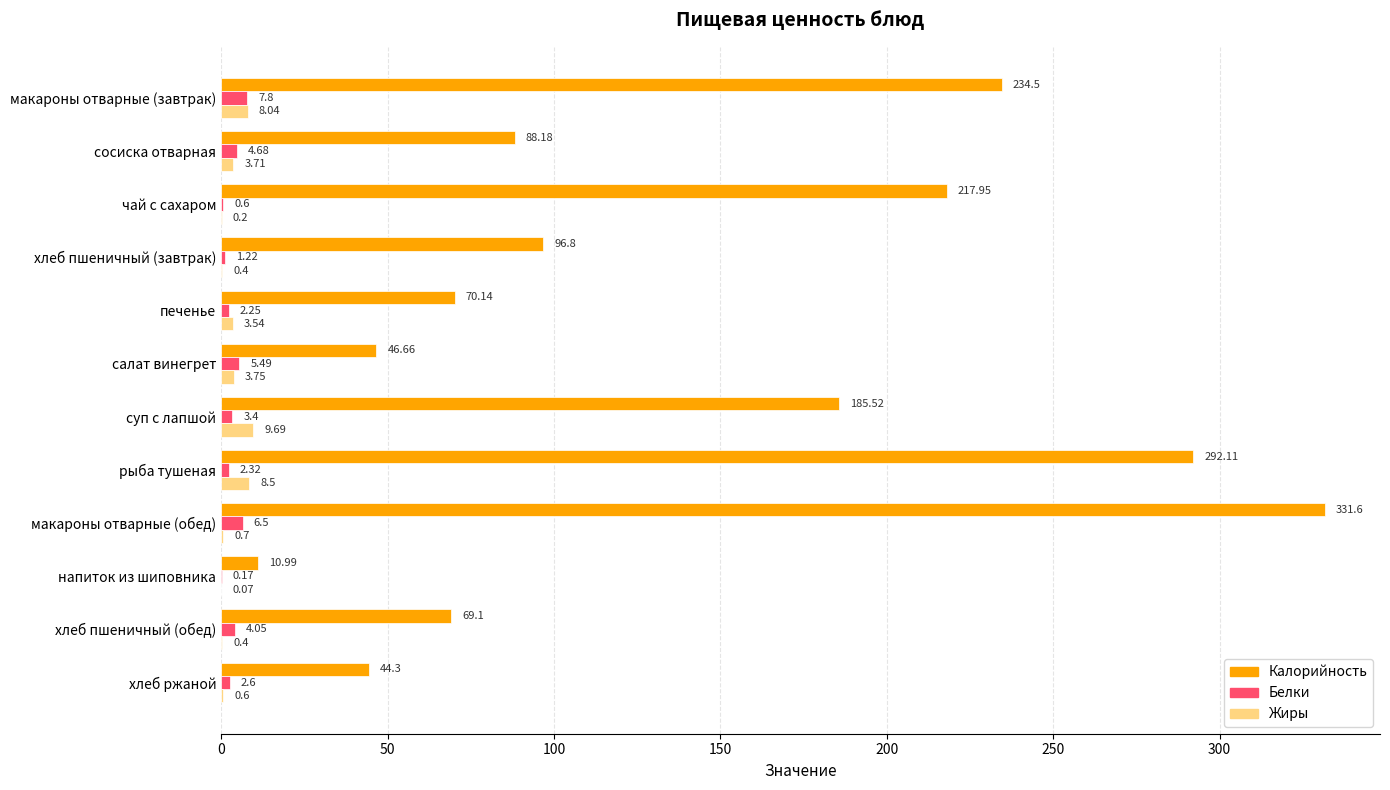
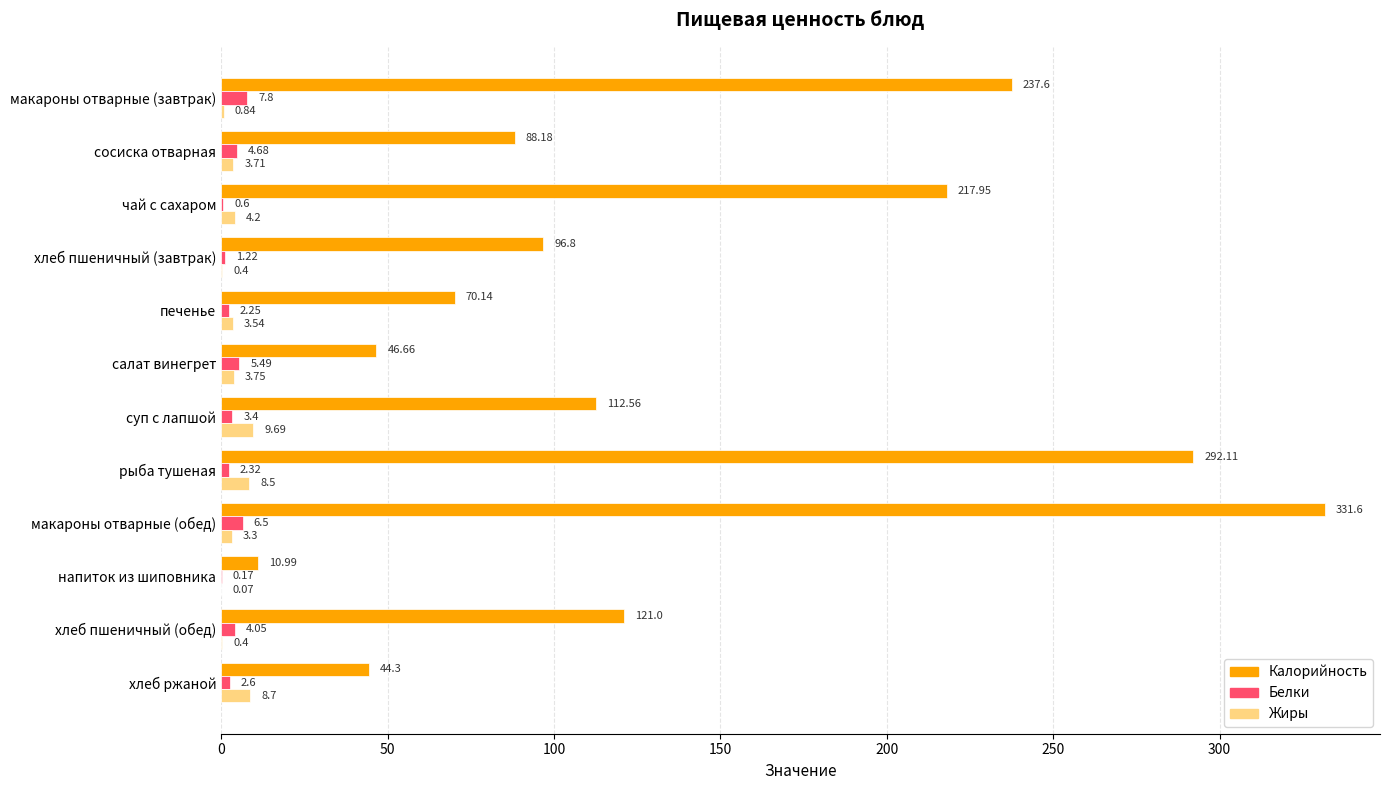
Калорийность, макароны отварные (завтрак): 234.5 -> 237.6
Жиры, макароны отварные (завтрак): 8.04 -> 0.84
Жиры, чай с сахаром: 0.2 -> 4.2
Калорийность, суп с лапшой: 185.52 -> 112.56
Жиры, макароны отварные (обед): 0.7 -> 3.3
Калорийность, хлеб пшеничный (обед): 69.1 -> 121.0
Жиры, хлеб ржаной: 0.6 -> 8.7
